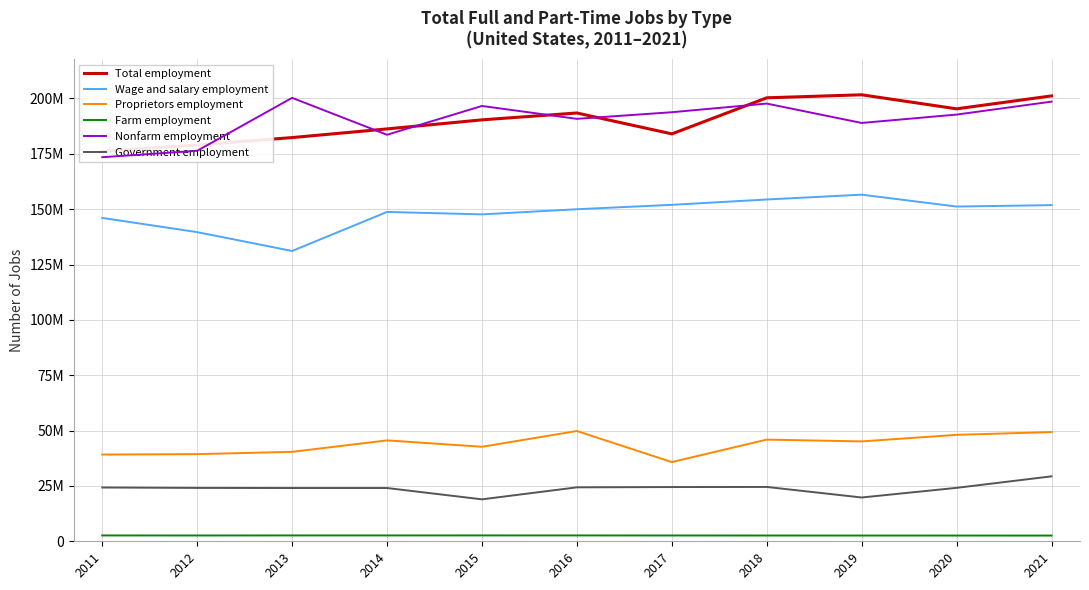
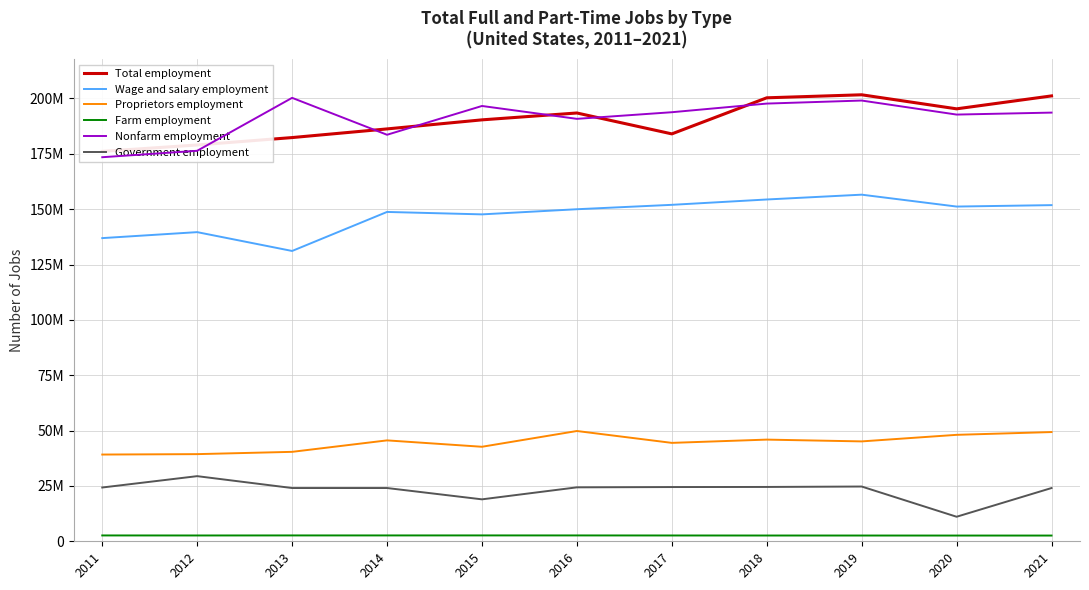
Wage and salary employment, 2011: 146000000 -> 137000000
Government employment, 2012: 24000000 -> 29000000
Proprietors employment, 2017: 36000000 -> 44000000
Nonfarm employment, 2019: 189000000 -> 199000000
Government employment, 2019: 20000000 -> 25000000
Government employment, 2020: 24000000 -> 11000000
Nonfarm employment, 2021: 199000000 -> 194000000
Government employment, 2021: 29000000 -> 24000000
